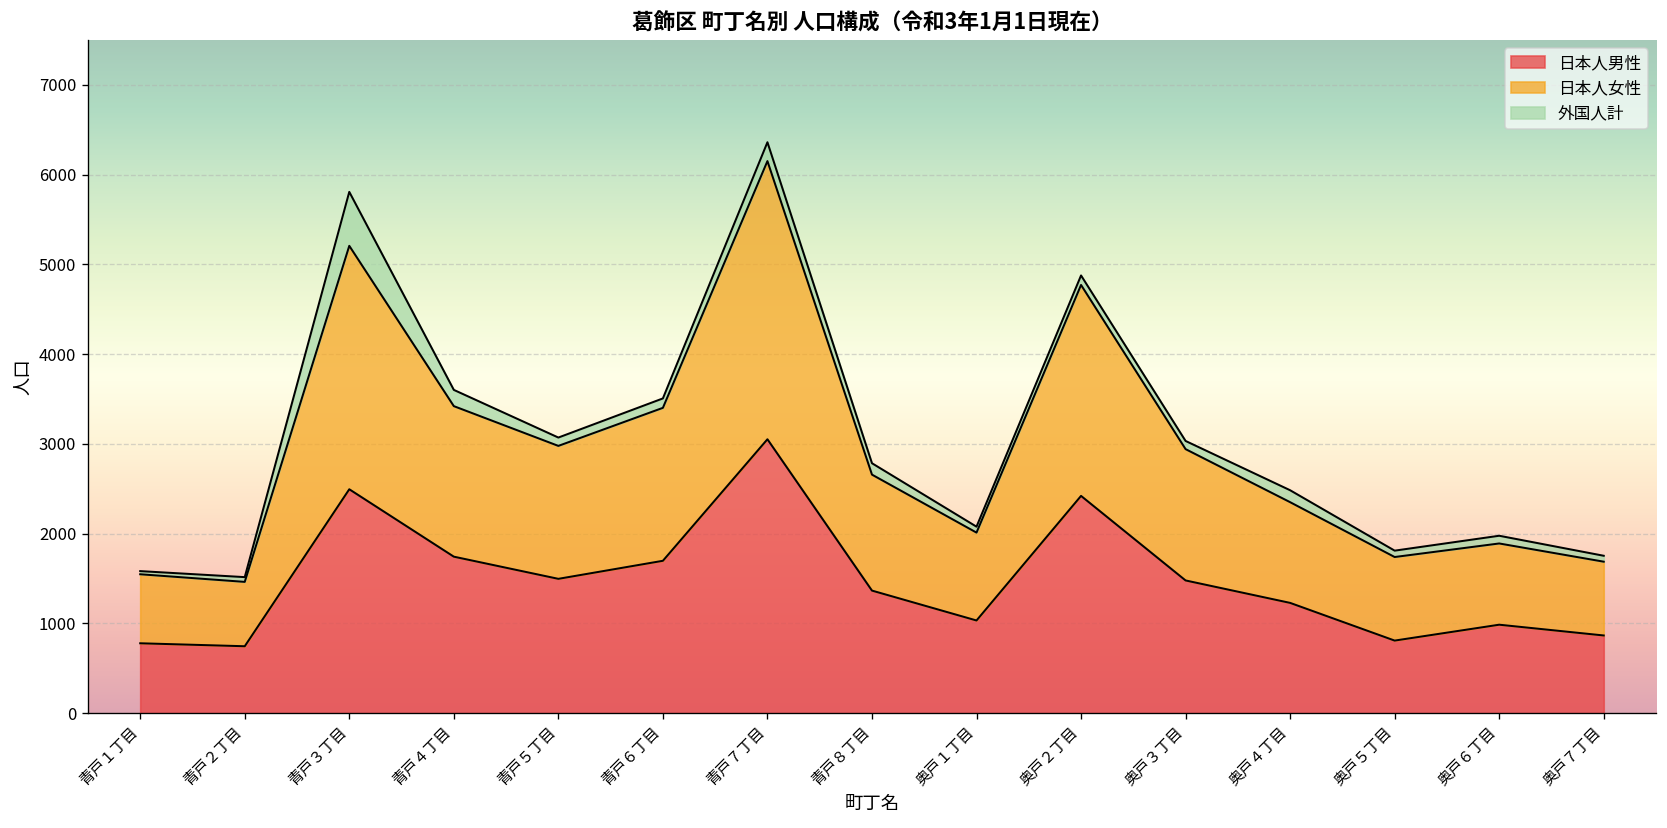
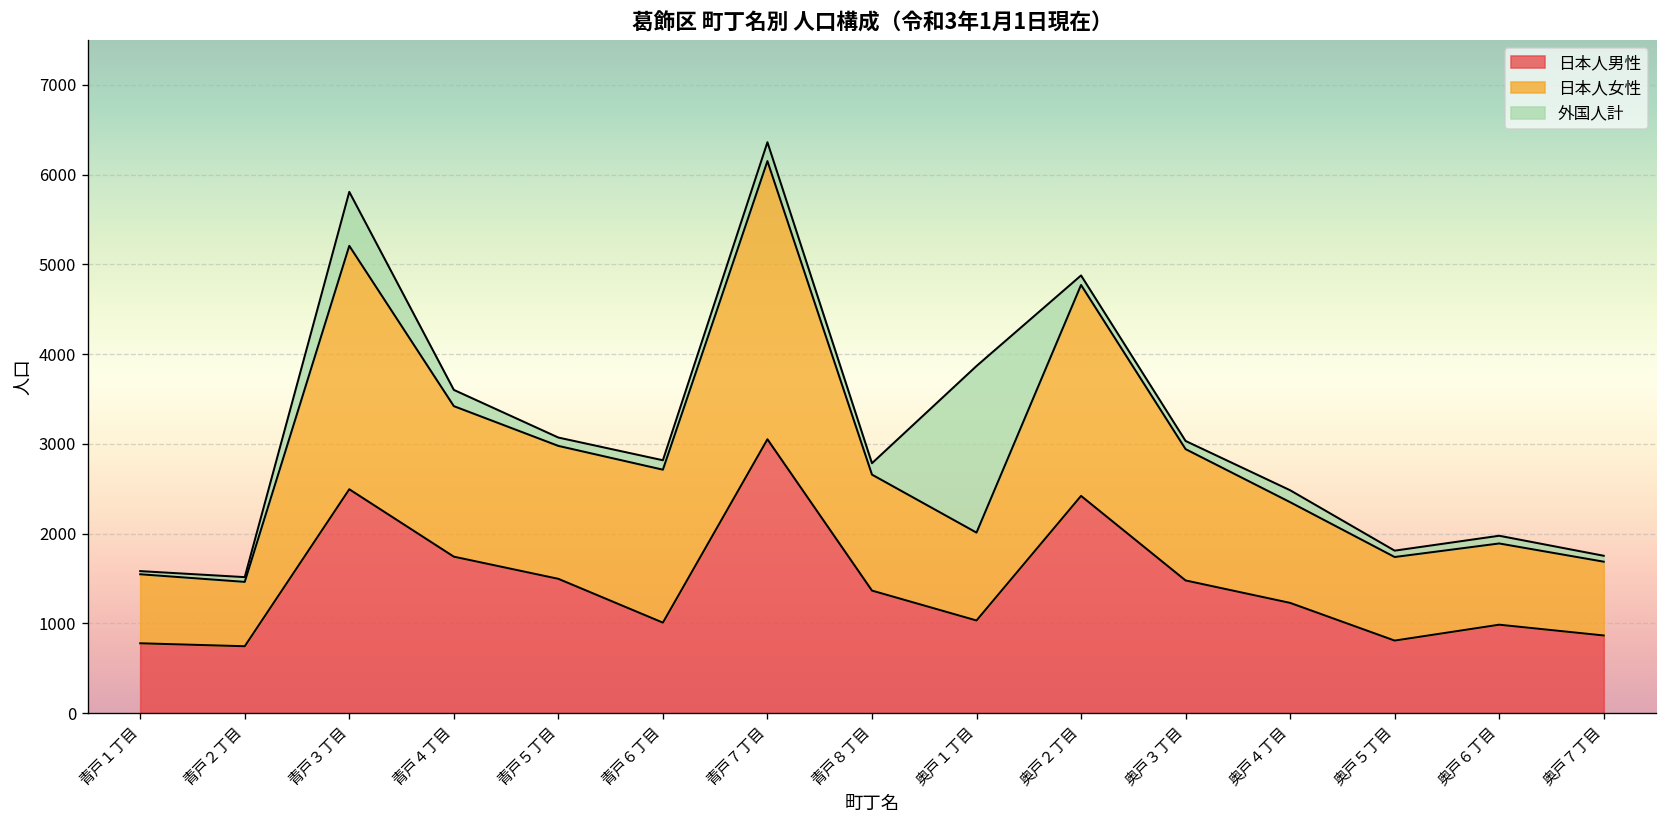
日本人男性, 青戸６丁目: 1700 -> 1000
外国人計, 奥戸１丁目: 100 -> 1900
